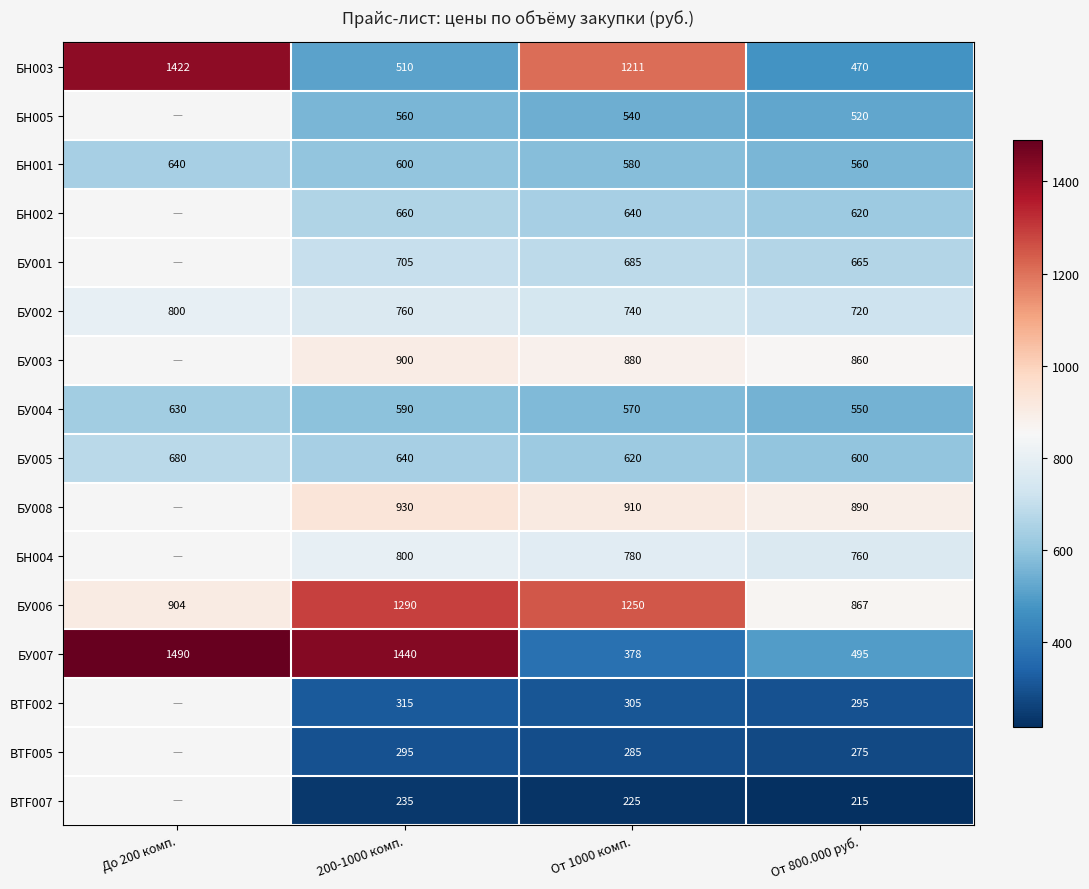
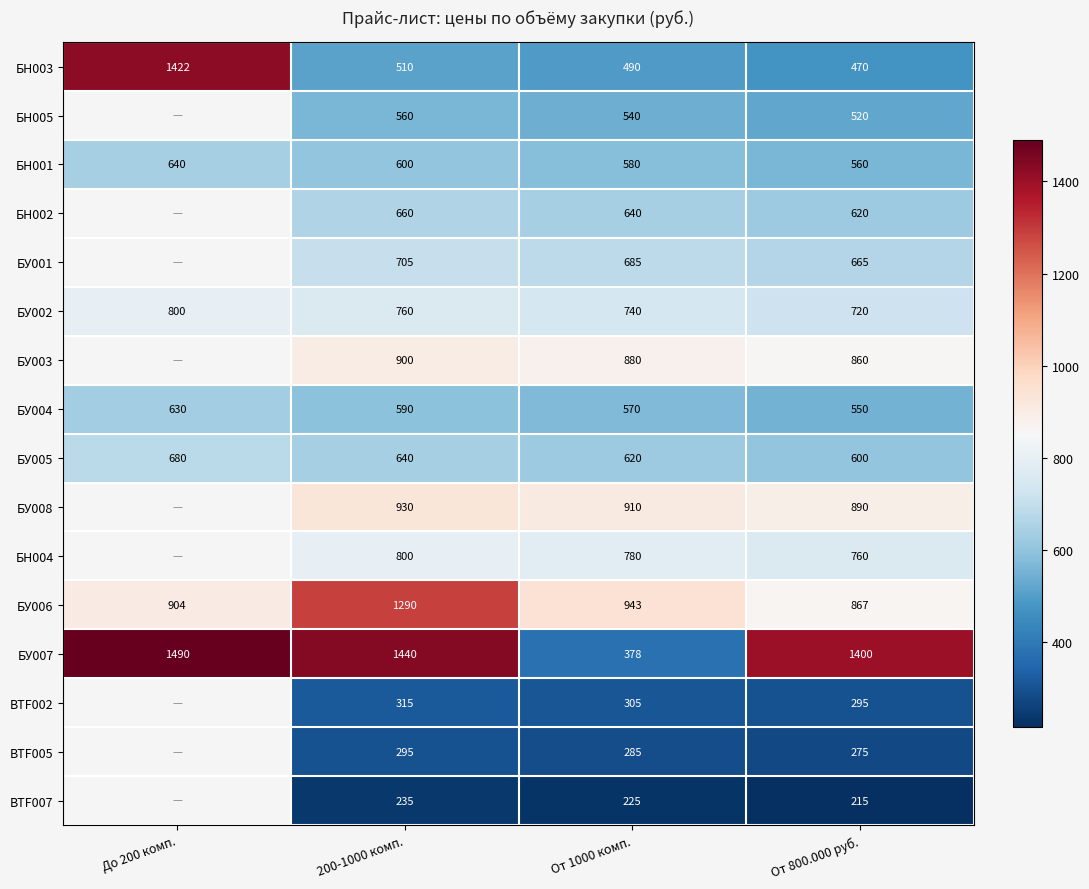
БН003, От 1000 комп.: 1211 -> 490
БУ006, От 1000 комп.: 1250 -> 943
БУ007, От 800.000 руб.: 495 -> 1400
